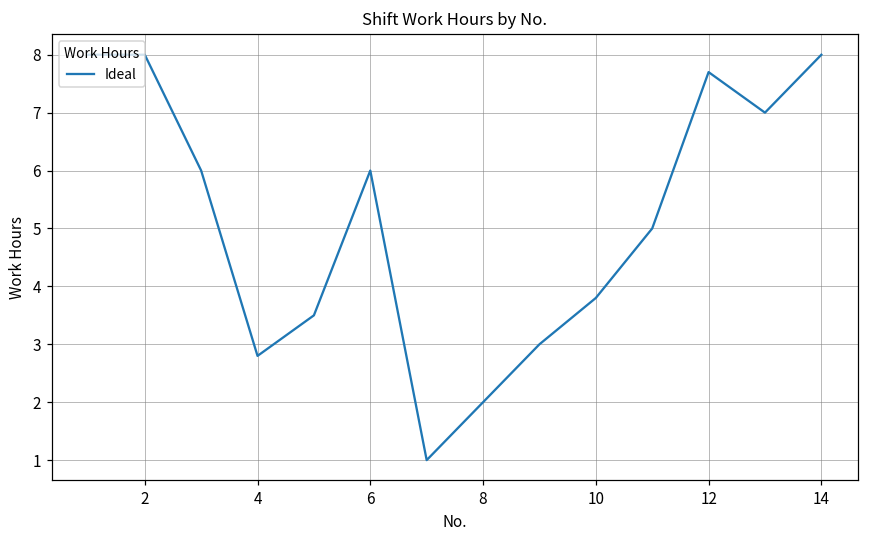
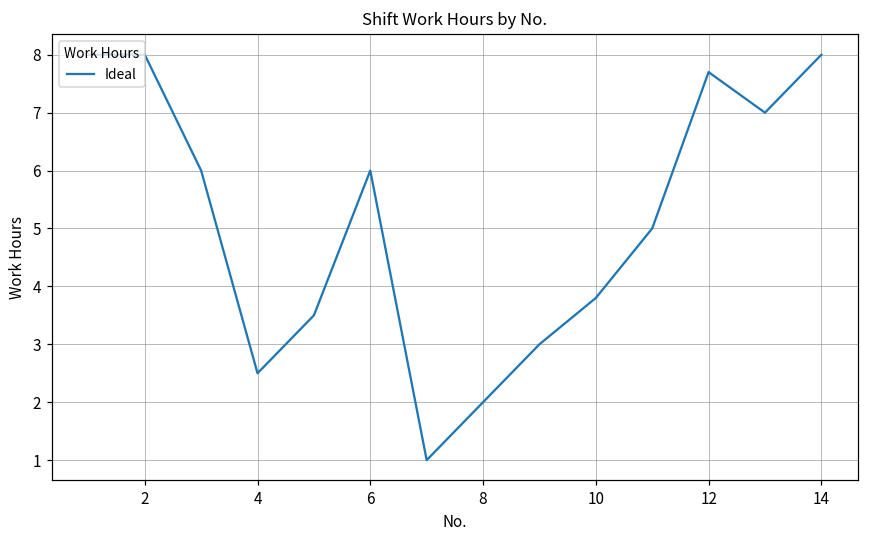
4: 2.8 -> 2.5
